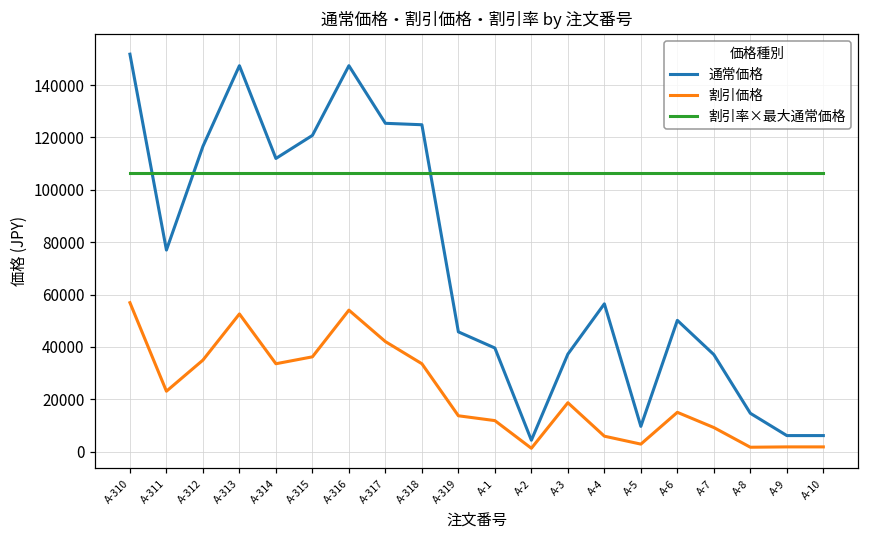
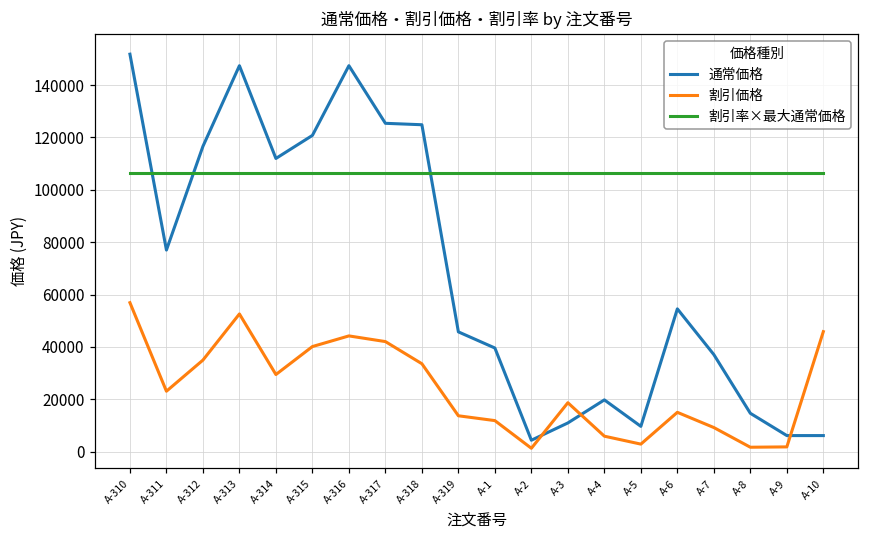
割引価格, A-314: 34000 -> 29000
割引価格, A-315: 36000 -> 40000
割引価格, A-316: 54000 -> 44000
通常価格, A-3: 37000 -> 11000
通常価格, A-4: 56000 -> 20000
通常価格, A-6: 50000 -> 55000
割引価格, A-10: 2000 -> 46000
